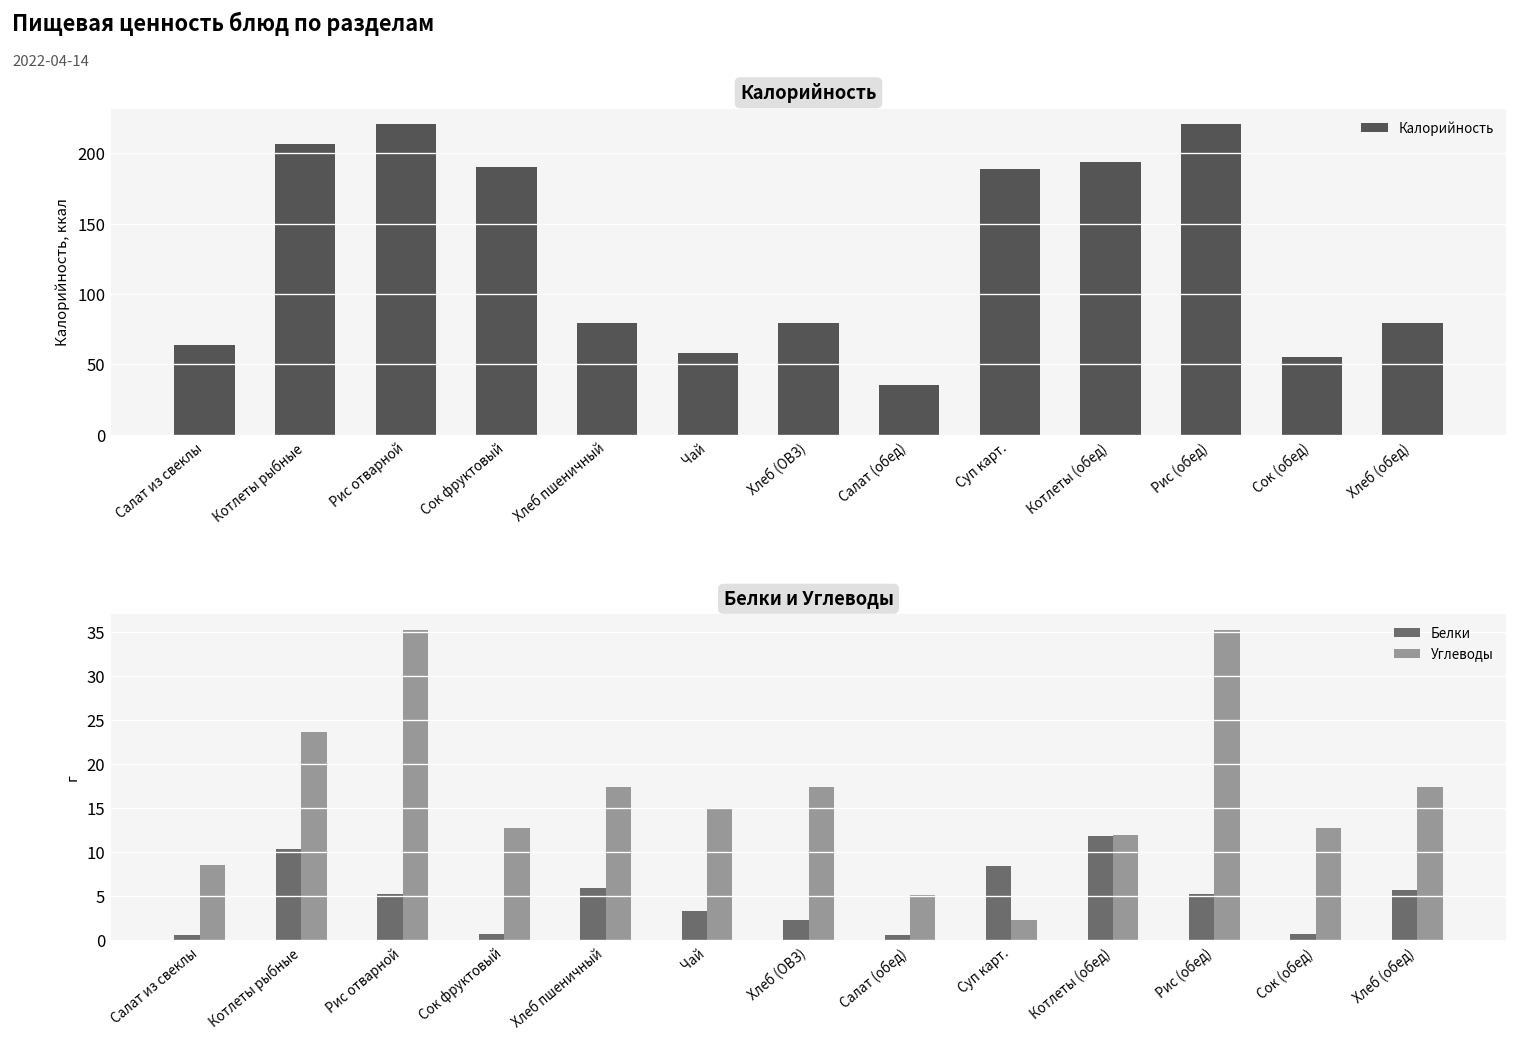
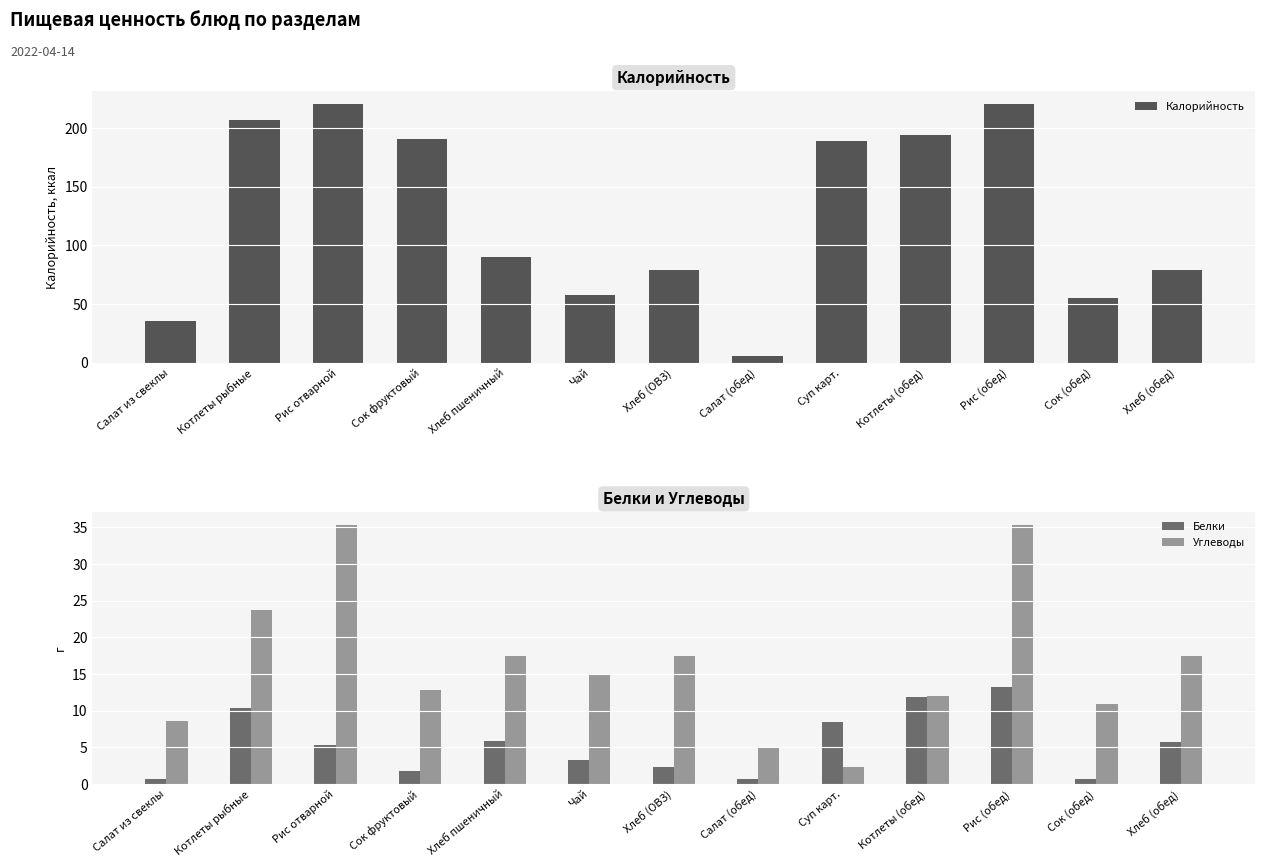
Калорийность, Салат из свеклы: 64 -> 36
Калорийность, Хлеб пшеничный: 79 -> 90
Калорийность, Салат (обед): 36 -> 6
Белки и Углеводы, Белки, Сок фруктовый: 1 -> 2
Белки и Углеводы, Белки, Рис (обед): 5 -> 13
Белки и Углеводы, Углеводы, Сок (обед): 13 -> 11
